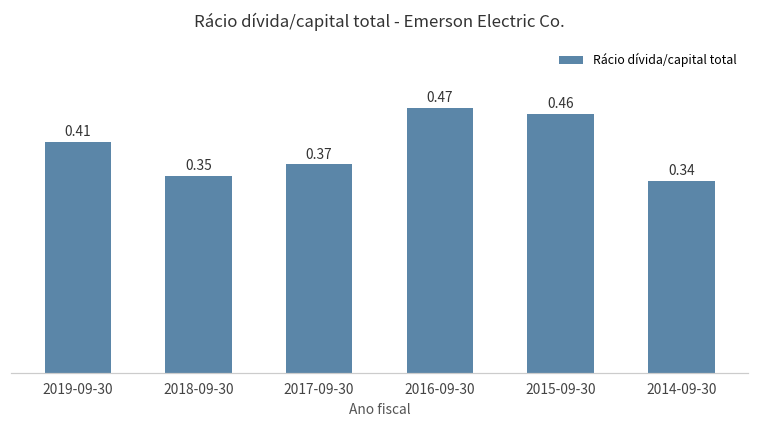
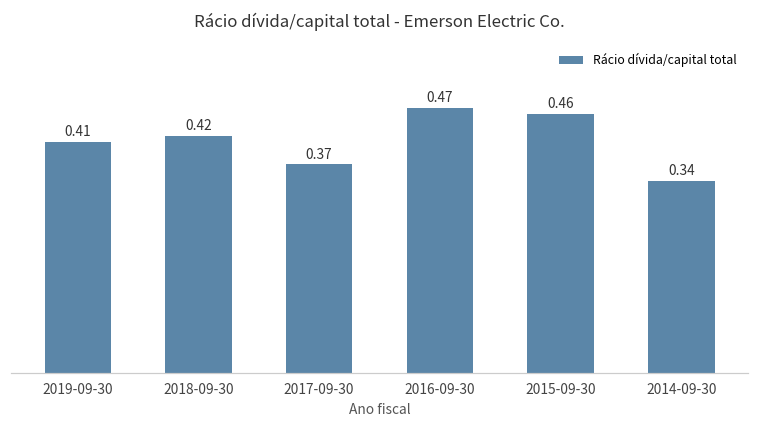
2018-09-30: 0.35 -> 0.42
